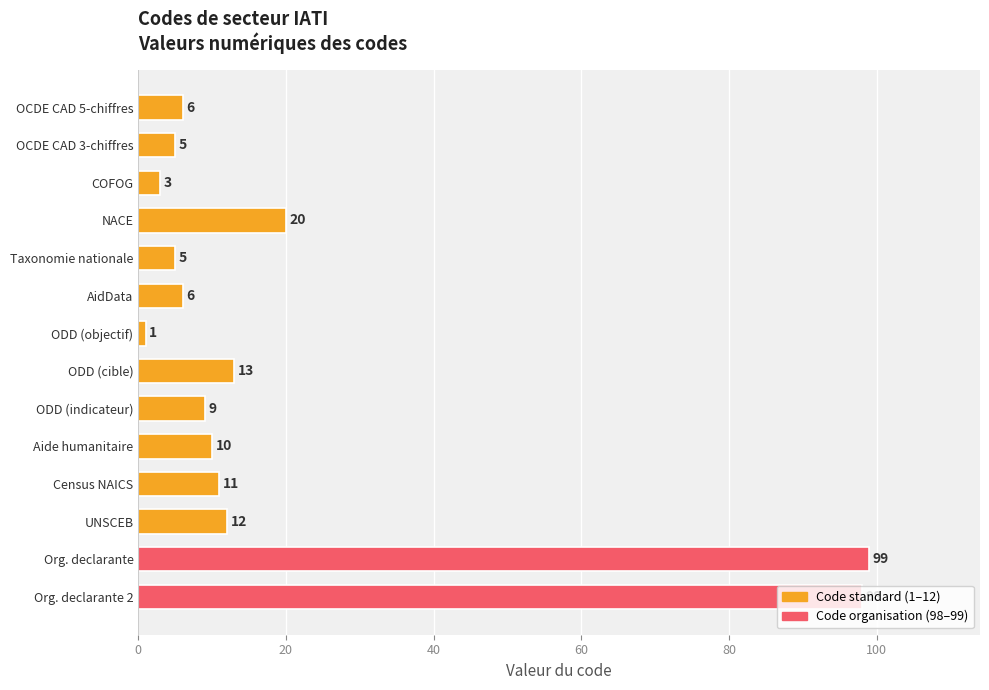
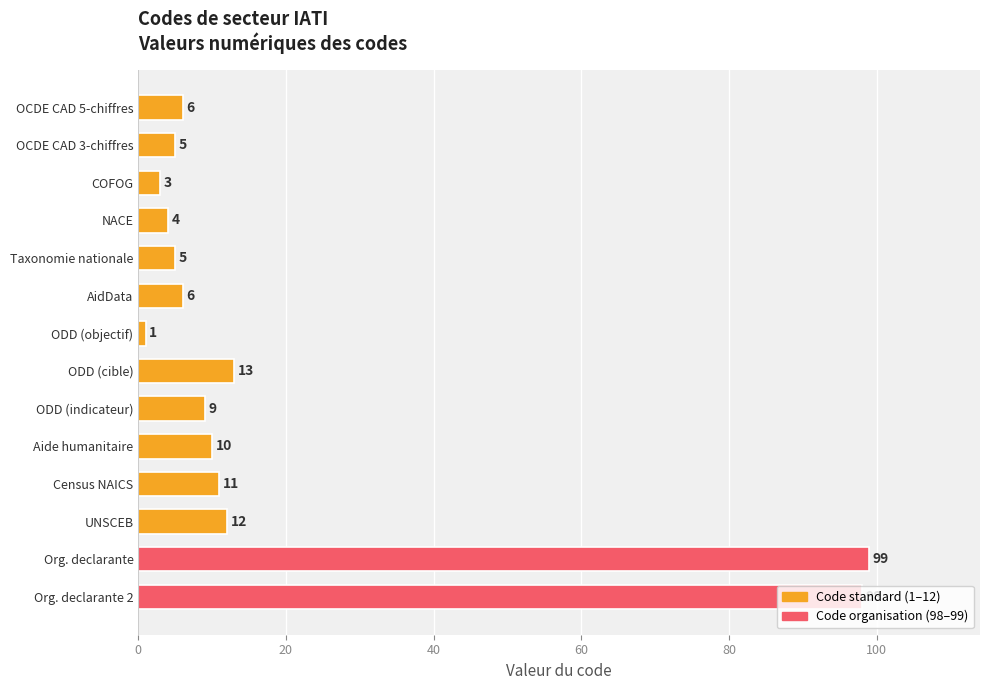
NACE: 20 -> 4
